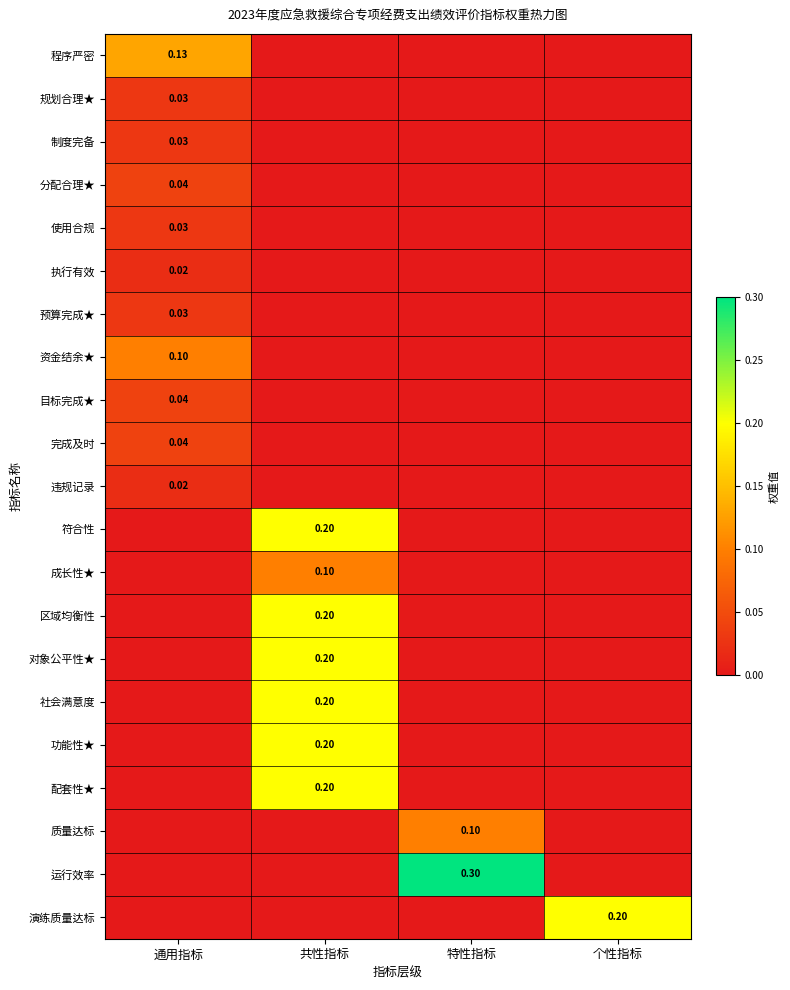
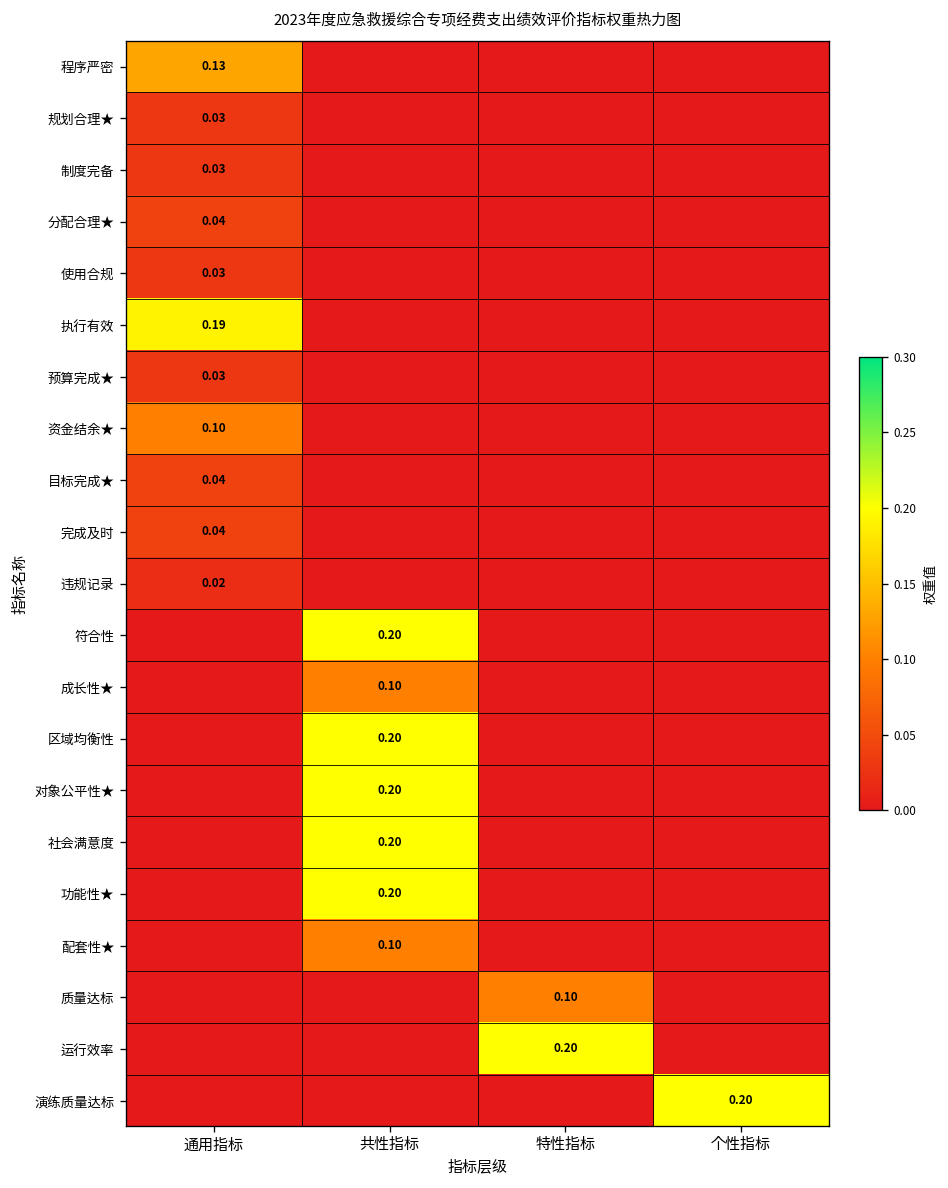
执行有效, 通用指标: 0.02 -> 0.19
配套性★, 共性指标: 0.20 -> 0.10
运行效率, 特性指标: 0.30 -> 0.20
